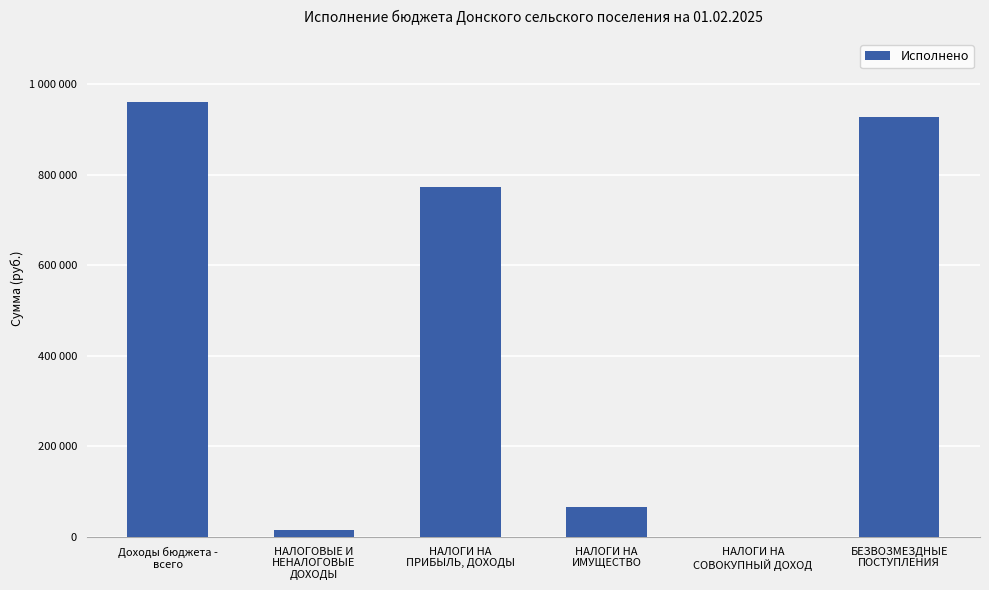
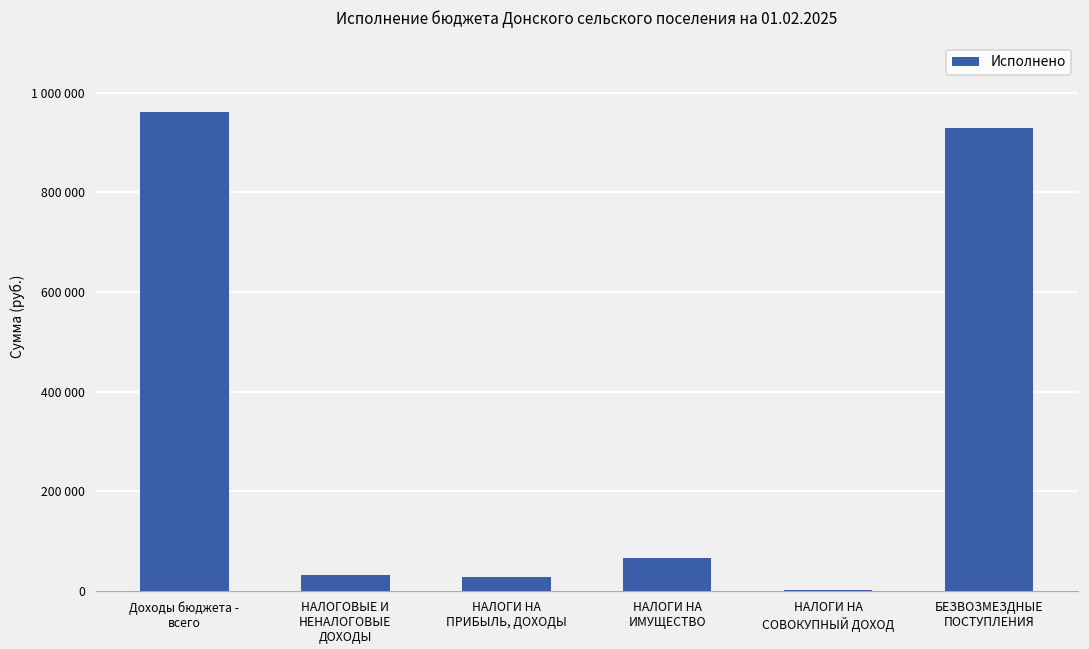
НАЛОГОВЫЕ И НЕНАЛОГОВЫЕ ДОХОДЫ: 10000 -> 30000
НАЛОГИ НА ПРИБЫЛЬ, ДОХОДЫ: 770000 -> 30000
